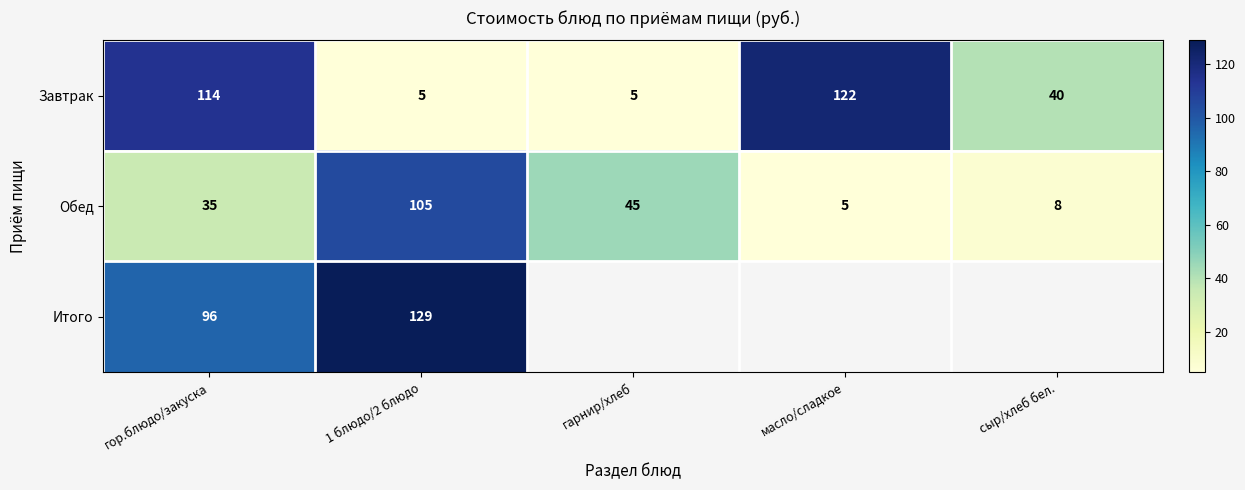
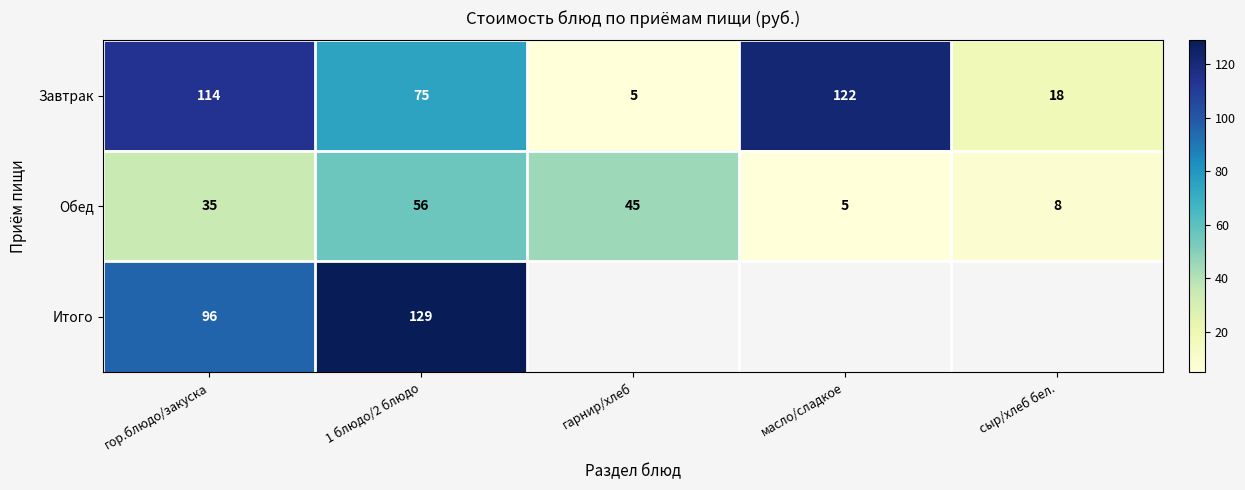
Завтрак, 1 блюдо/2 блюдо: 5 -> 75
Завтрак, сыр/хлеб бел.: 40 -> 18
Обед, 1 блюдо/2 блюдо: 105 -> 56
